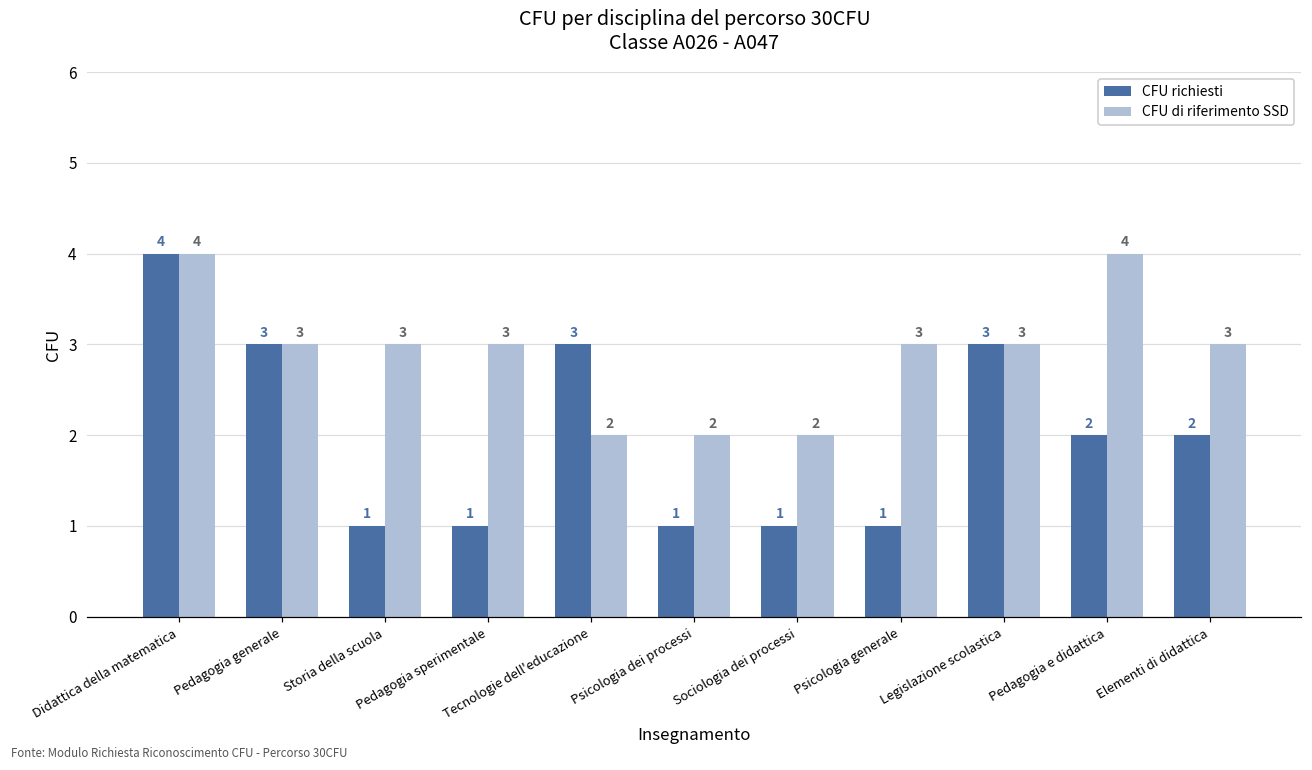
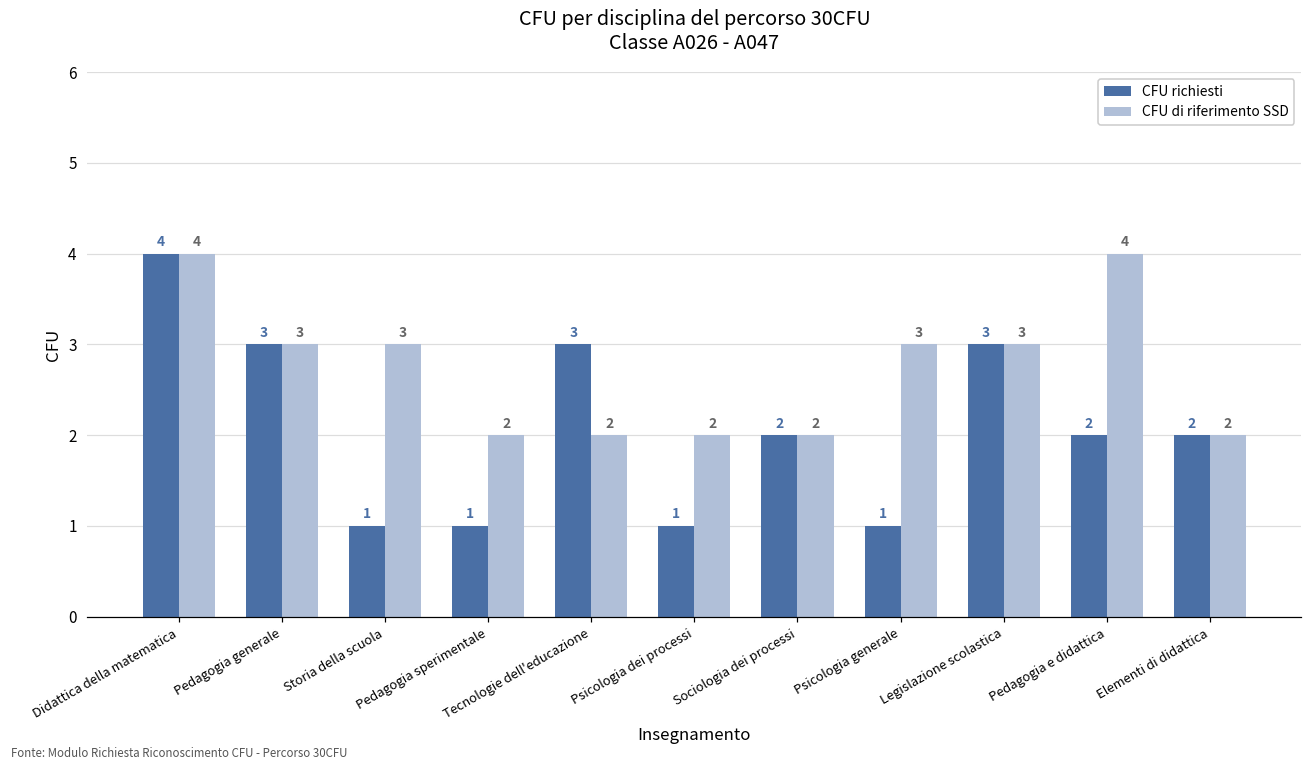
CFU di riferimento SSD, Pedagogia sperimentale: 3 -> 2
CFU richiesti, Sociologia dei processi: 1 -> 2
CFU di riferimento SSD, Elementi di didattica: 3 -> 2
